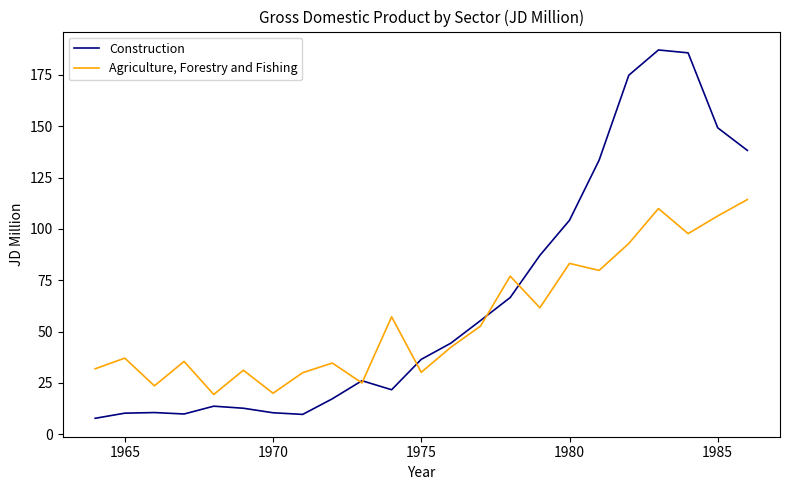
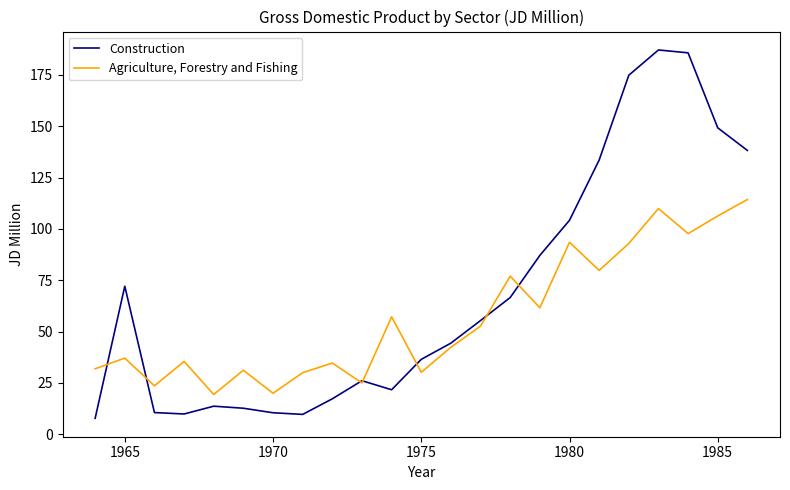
Construction, 1965: 10 -> 72
Agriculture, Forestry and Fishing, 1980: 83 -> 94
